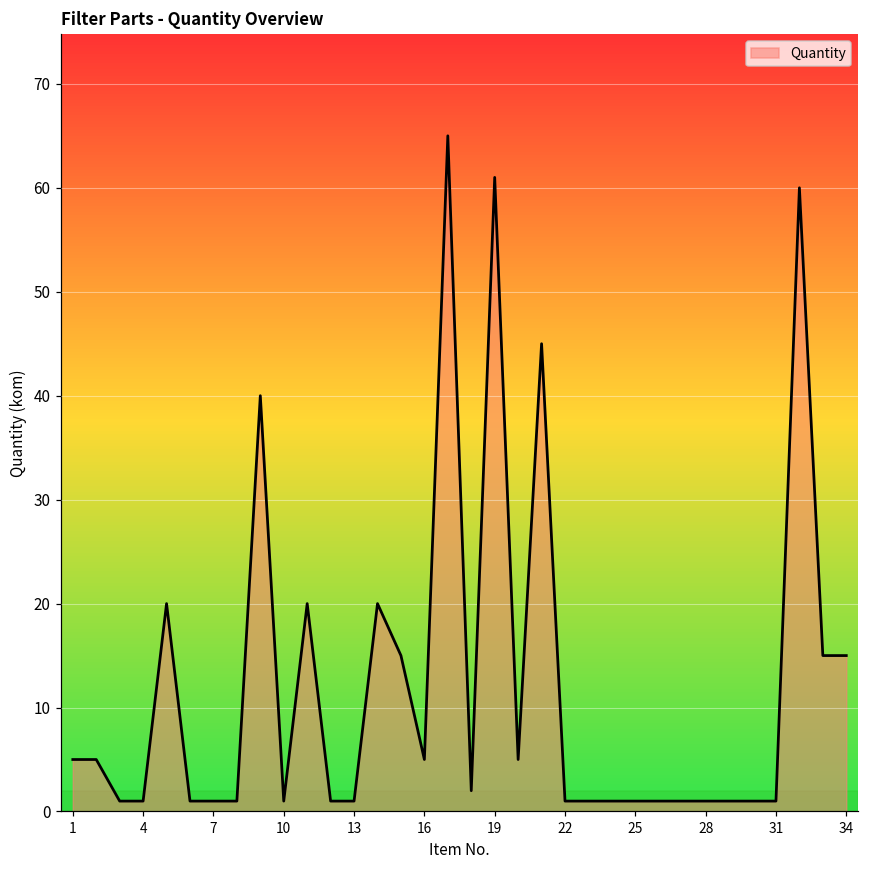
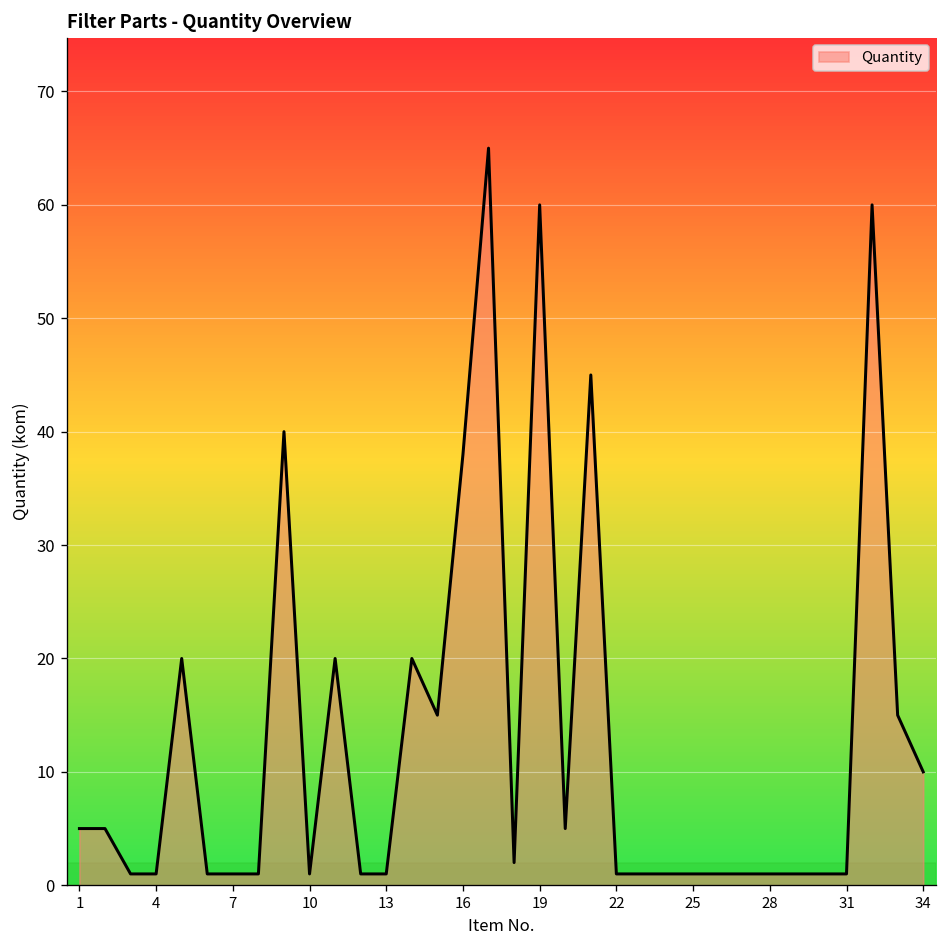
16: 5 -> 38
19: 61 -> 60
34: 15 -> 10
